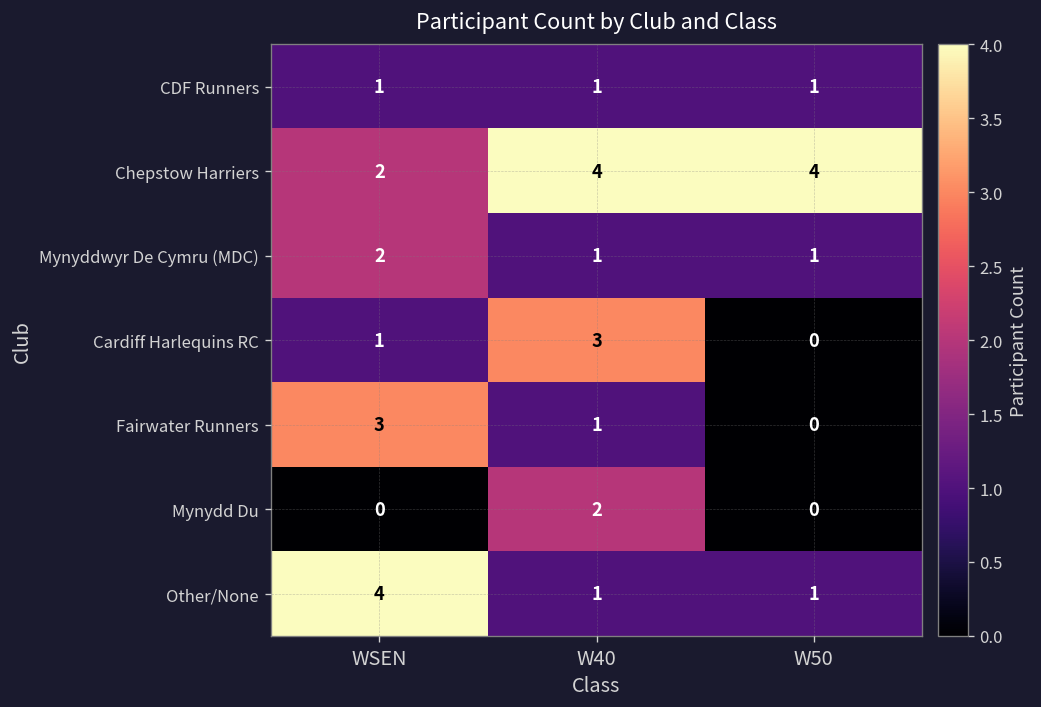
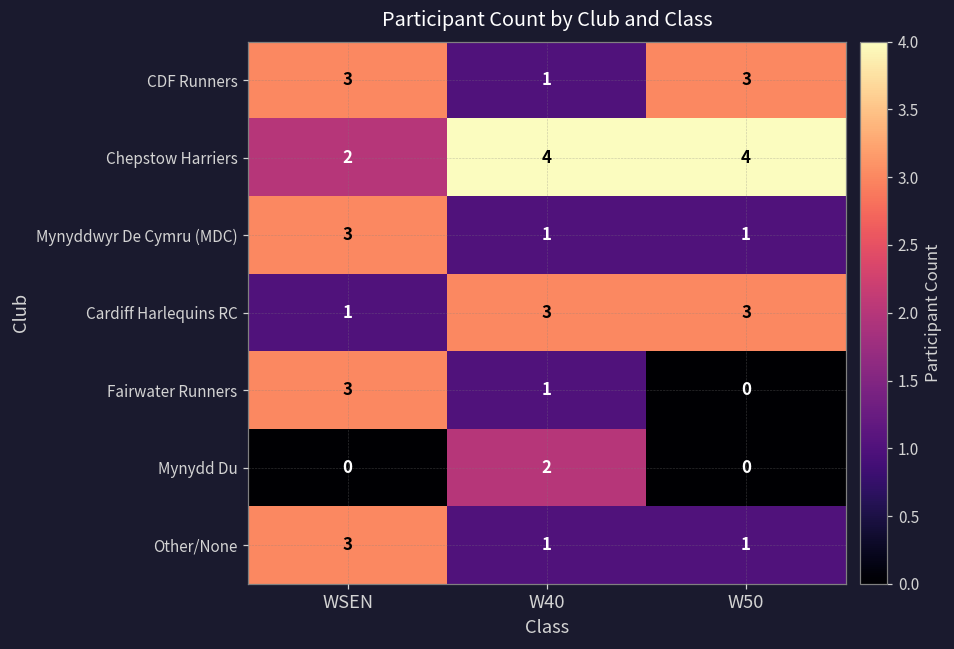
CDF Runners, WSEN: 1 -> 3
CDF Runners, W50: 1 -> 3
Mynyddwyr De Cymru (MDC), WSEN: 2 -> 3
Cardiff Harlequins RC, W50: 0 -> 3
Other/None, WSEN: 4 -> 3
